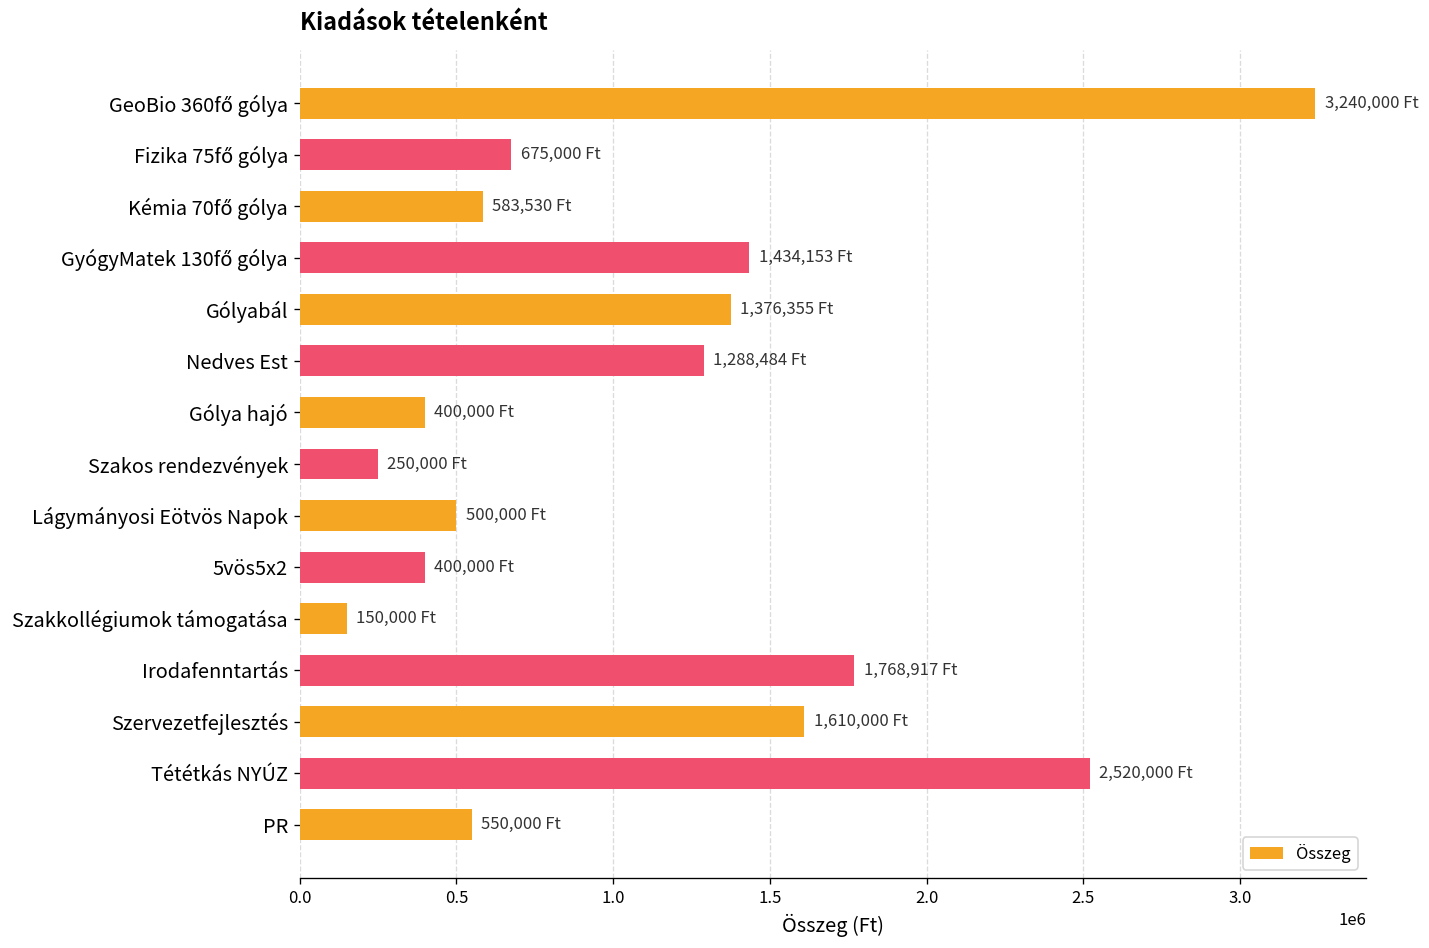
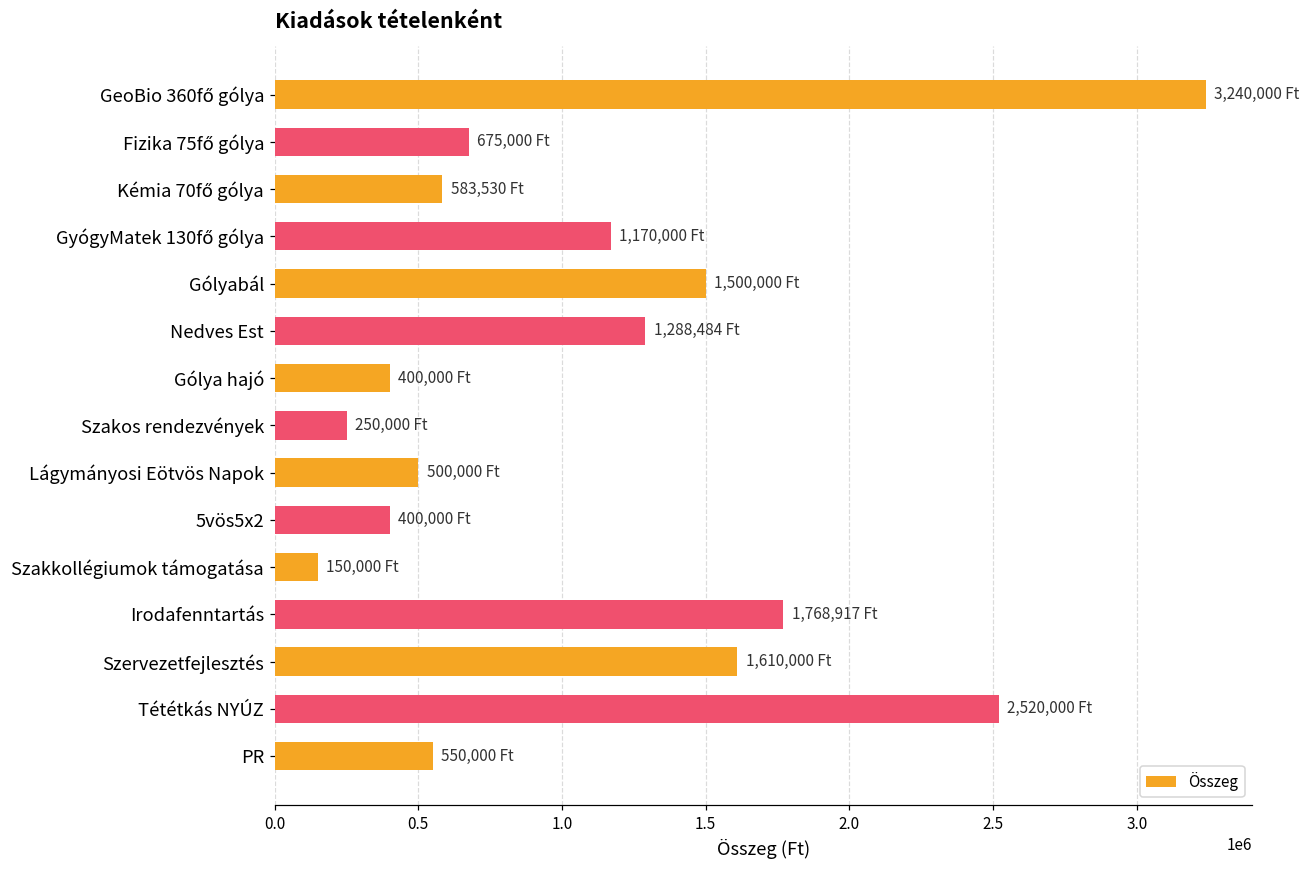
GyógyMatek 130fő gólya: 1,434,153 -> 1,170,000
Gólyabál: 1,376,355 -> 1,500,000
